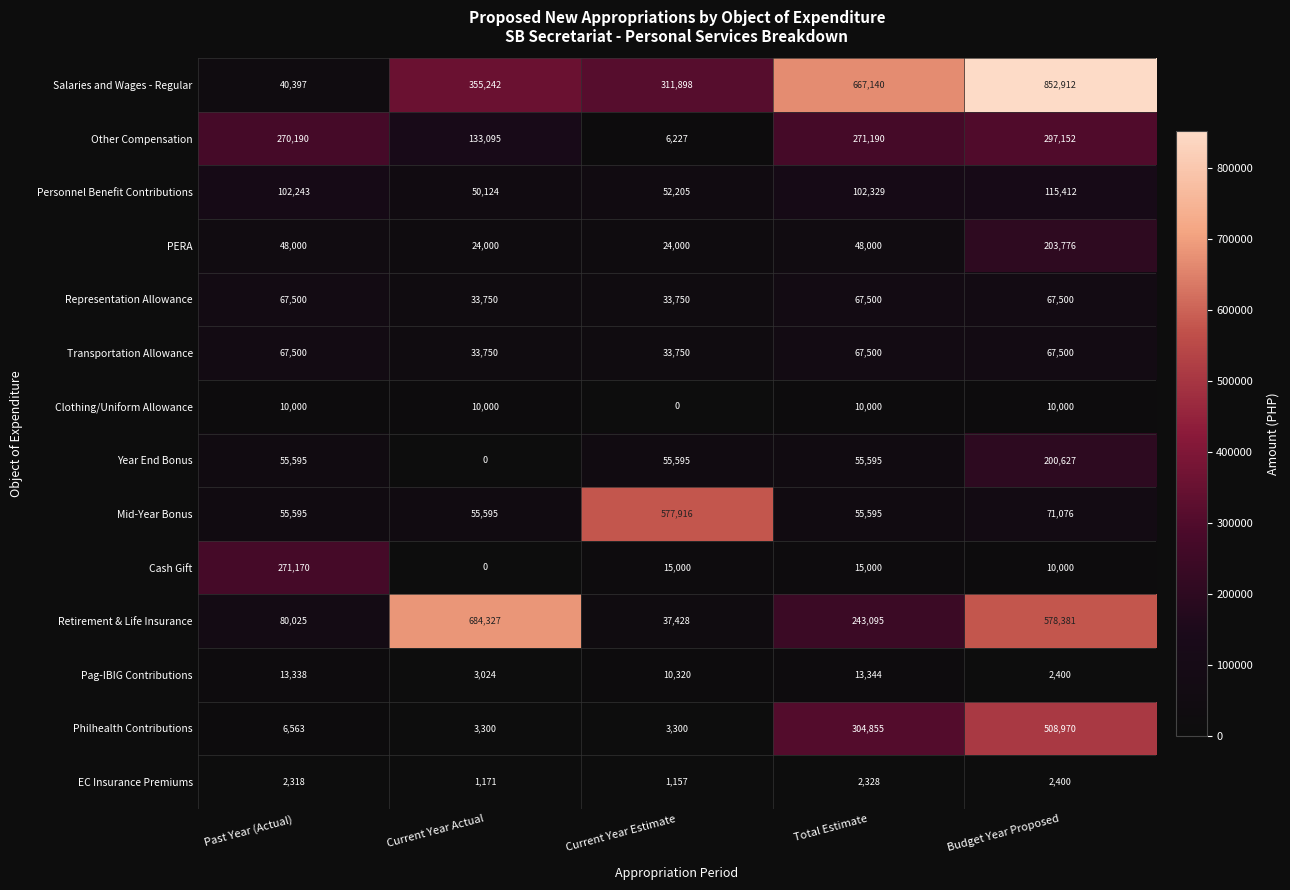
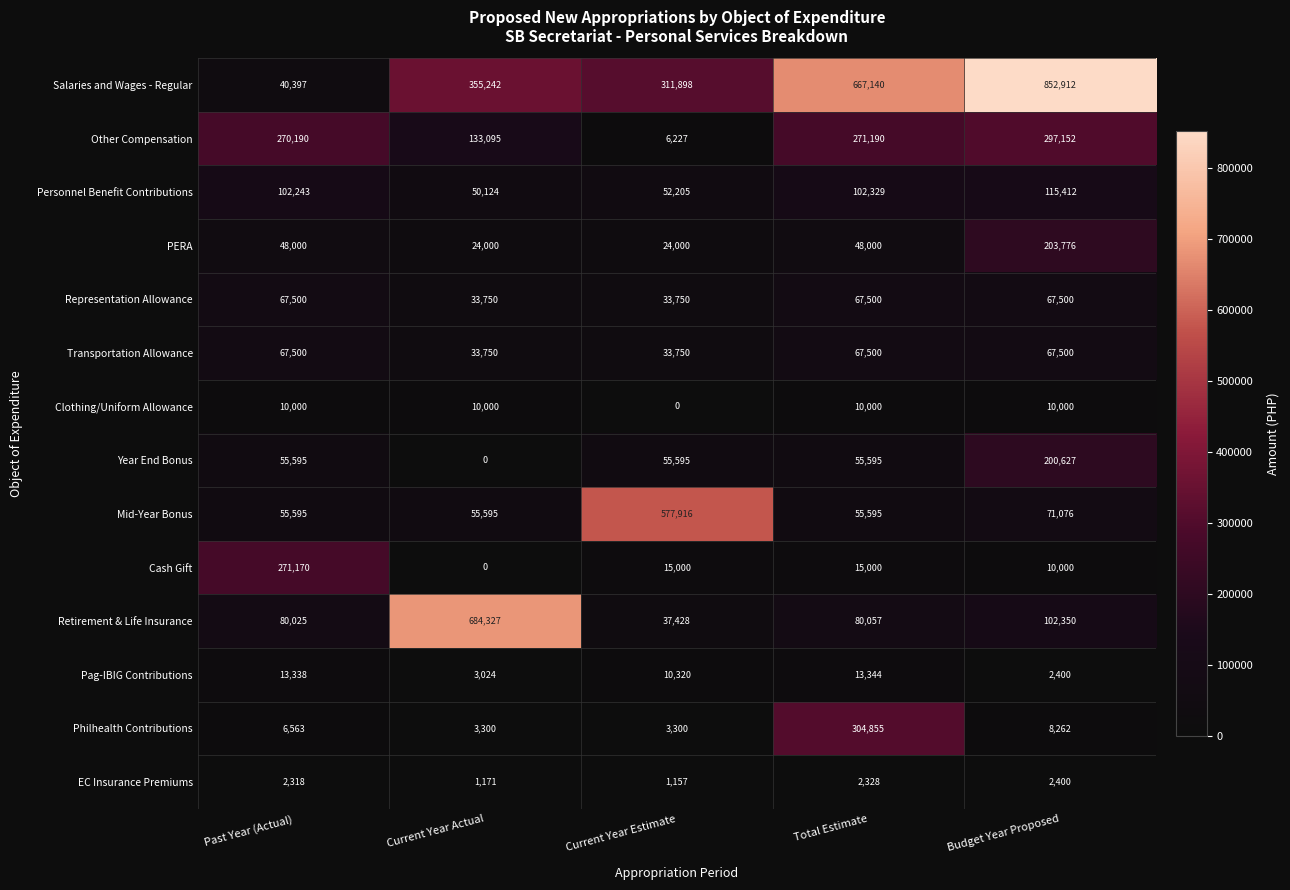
Retirement & Life Insurance, Total Estimate: 243,095 -> 80,057
Retirement & Life Insurance, Budget Year Proposed: 578,381 -> 102,350
Philhealth Contributions, Budget Year Proposed: 508,970 -> 8,262
